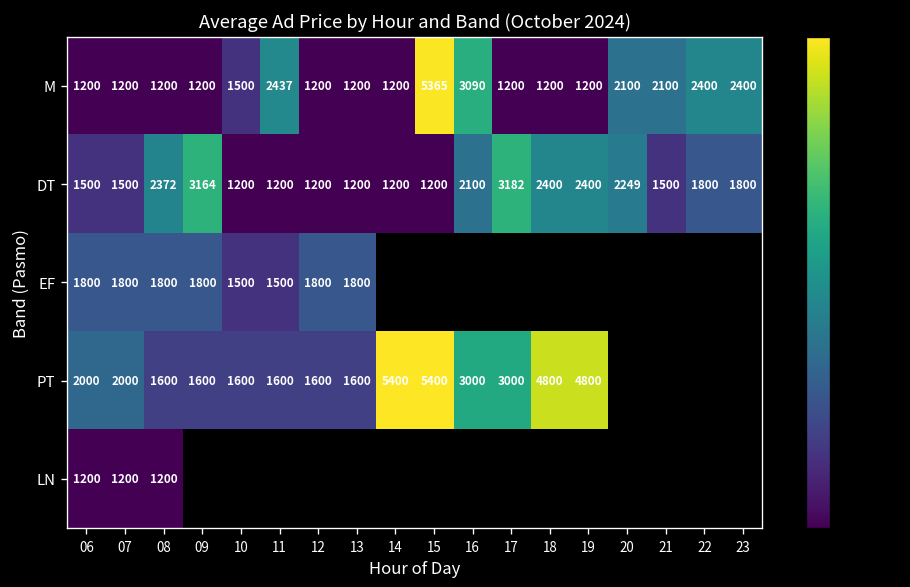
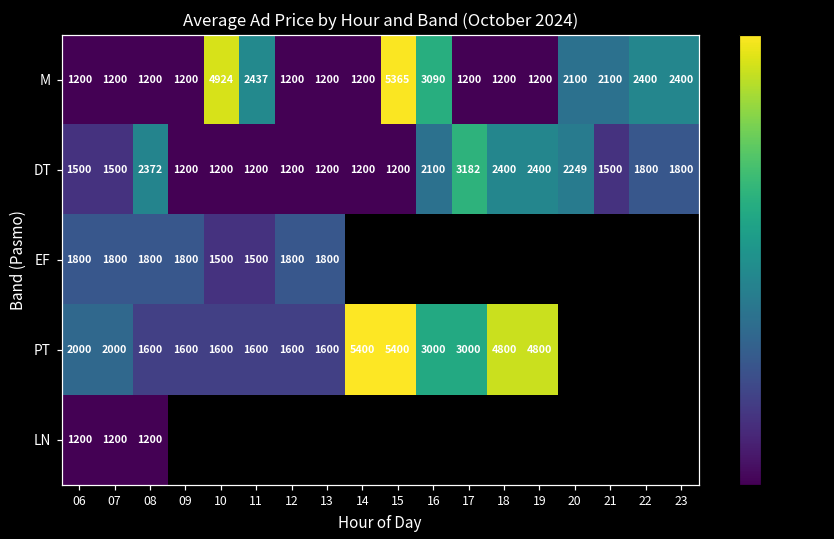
M, 10: 1500 -> 4924
DT, 09: 3164 -> 1200
